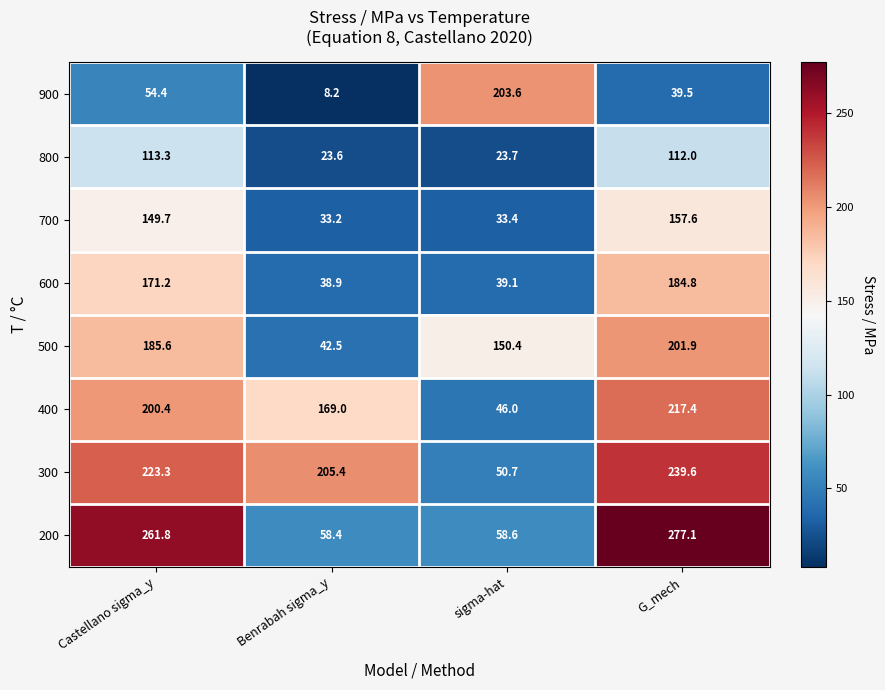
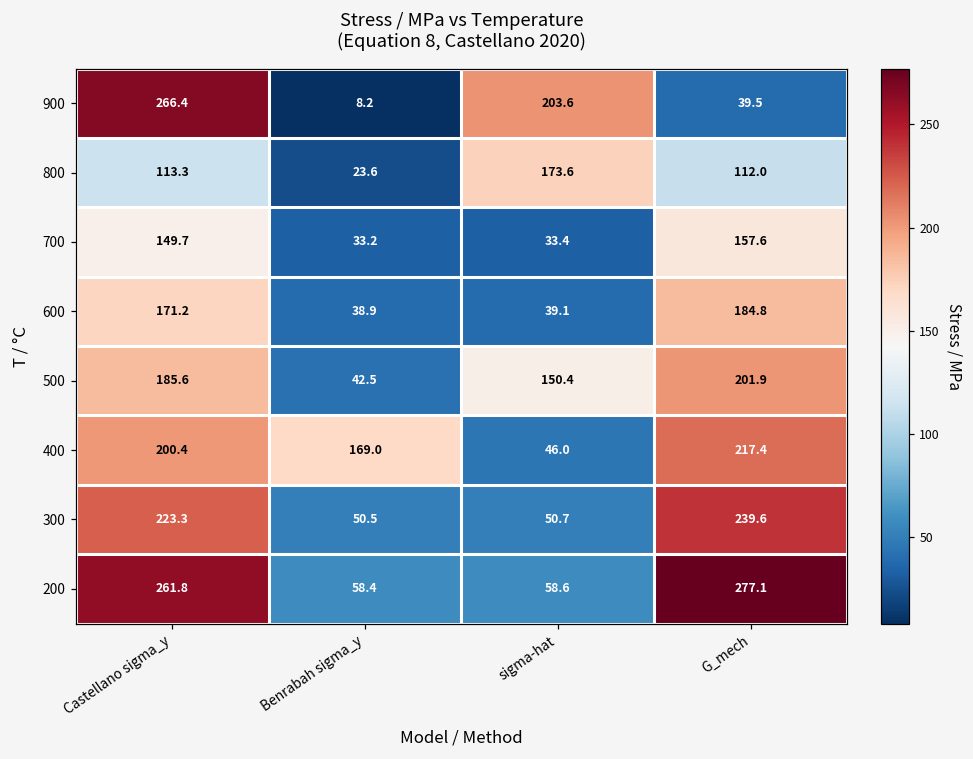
900, Castellano sigma_y: 54.4 -> 266.4
800, sigma-hat: 23.7 -> 173.6
300, Benrabah sigma_y: 205.4 -> 50.5
